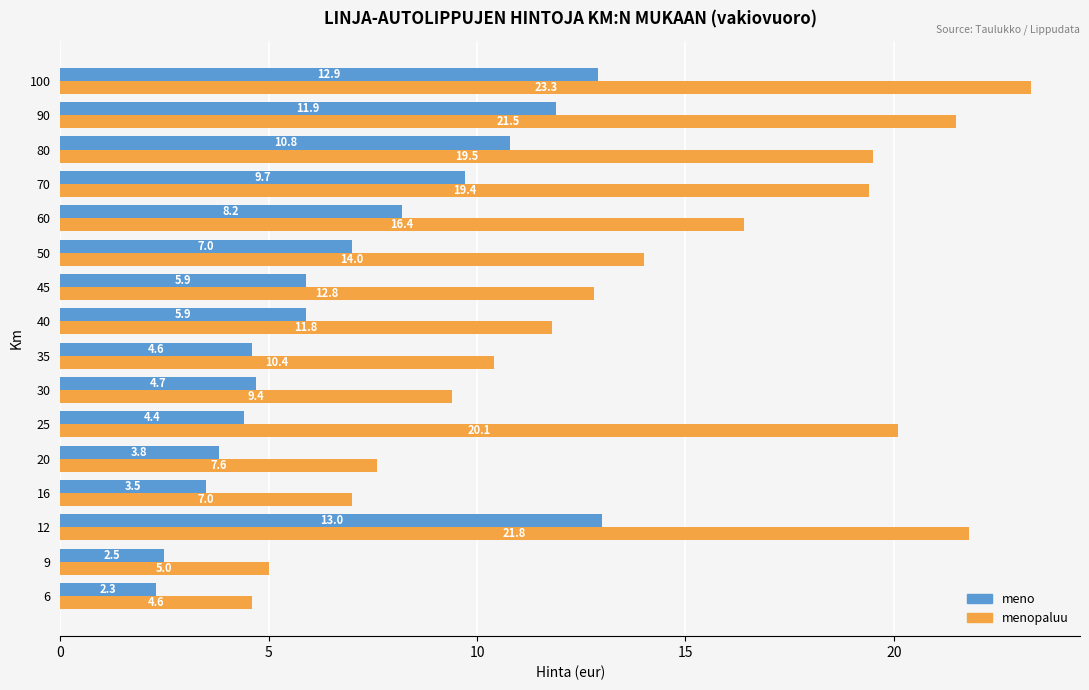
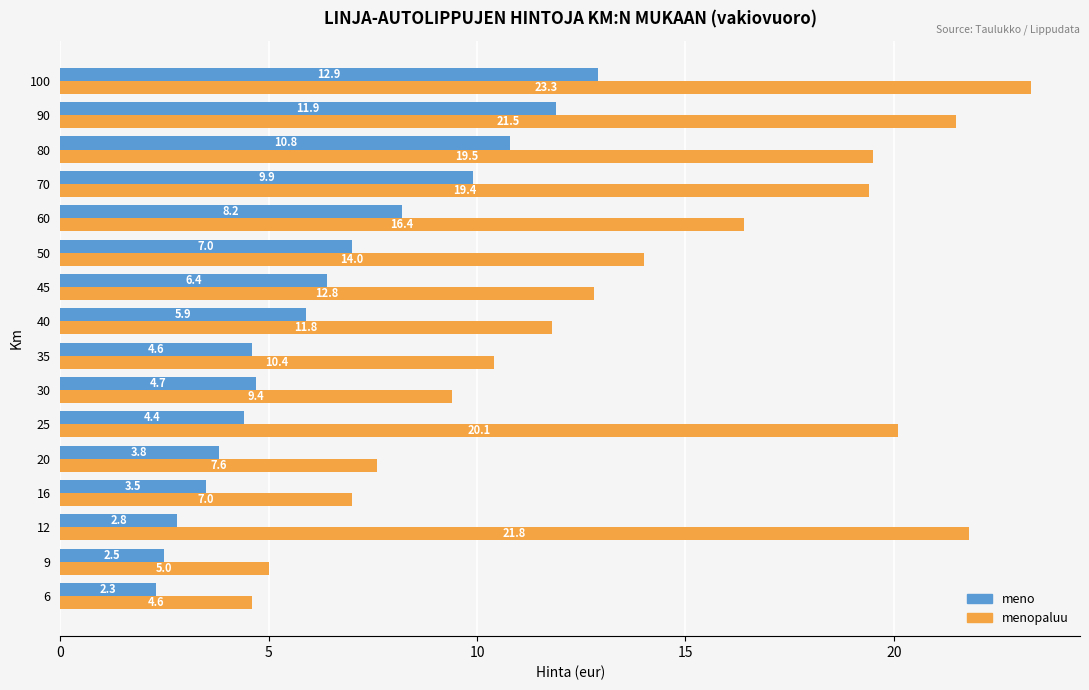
meno, 70: 9.7 -> 9.9
meno, 45: 5.9 -> 6.4
meno, 12: 13.0 -> 2.8
